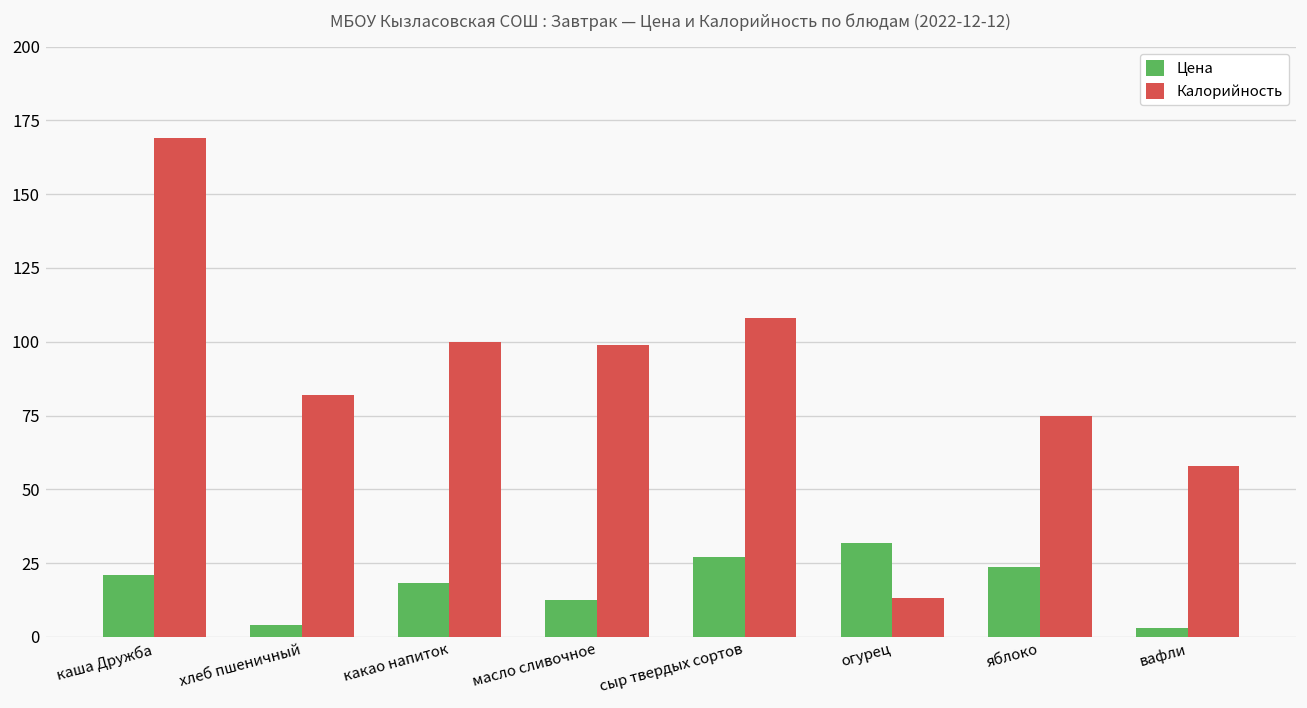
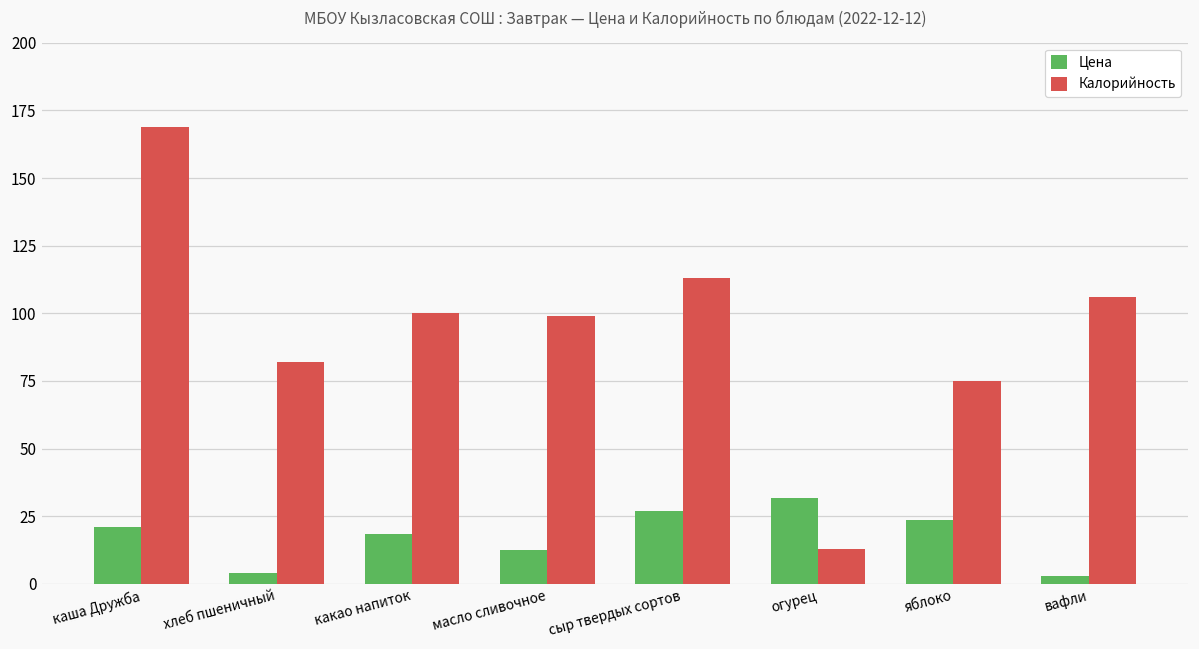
Калорийность, сыр твердых сортов: 108 -> 113
Калорийность, вафли: 58 -> 106
